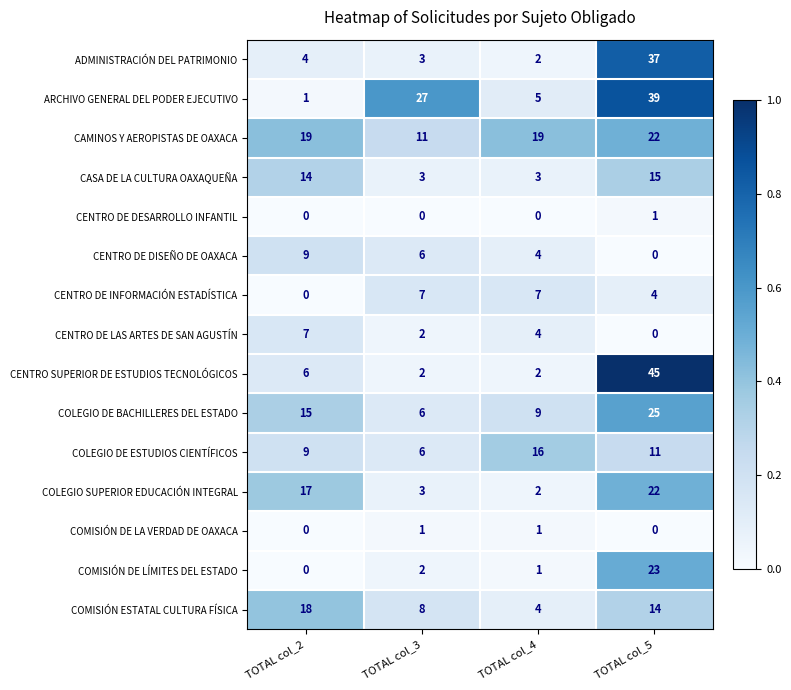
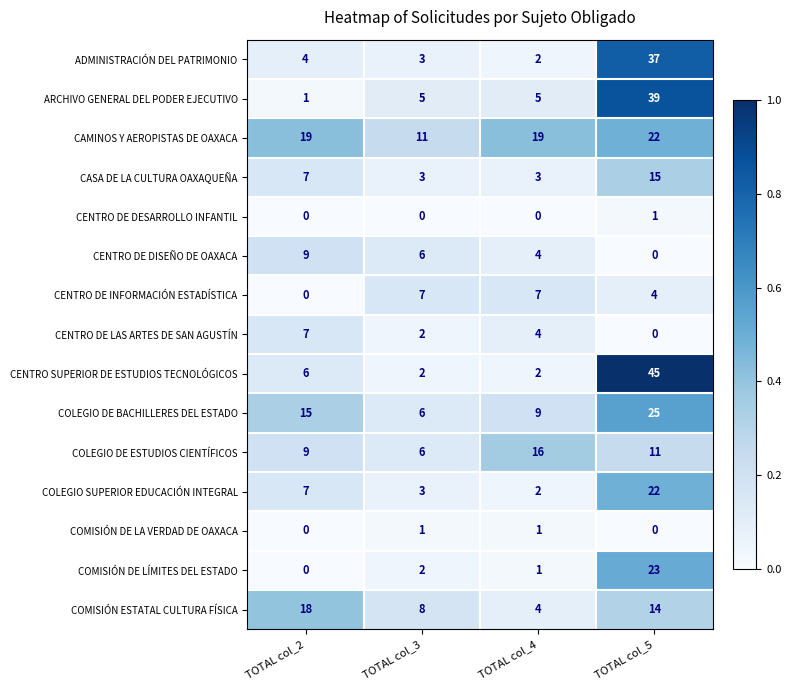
ARCHIVO GENERAL DEL PODER EJECUTIVO, TOTAL col_3: 27 -> 5
CASA DE LA CULTURA OAXAQUEÑA, TOTAL col_2: 14 -> 7
COLEGIO SUPERIOR EDUCACIÓN INTEGRAL, TOTAL col_2: 17 -> 7
